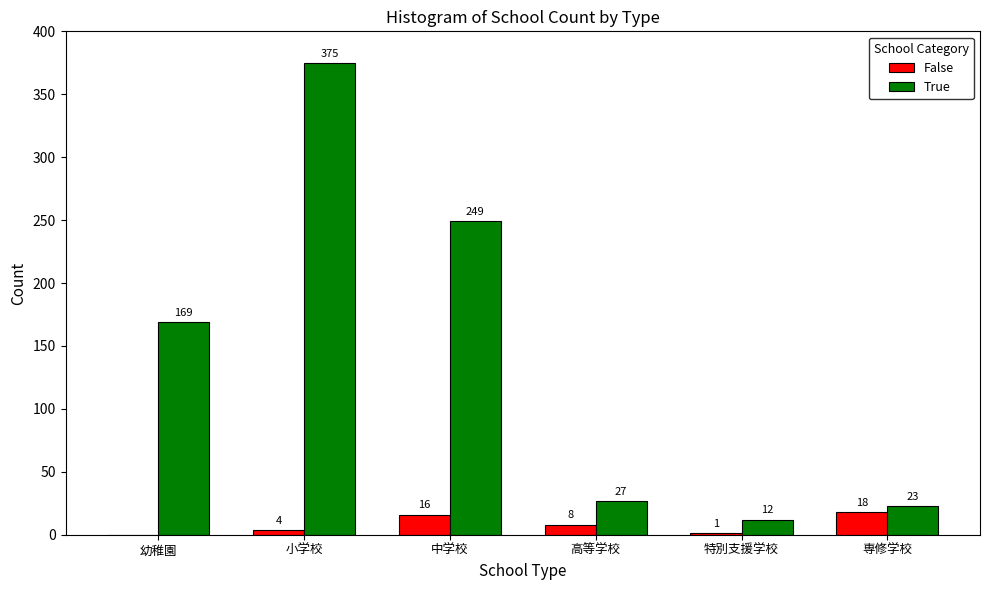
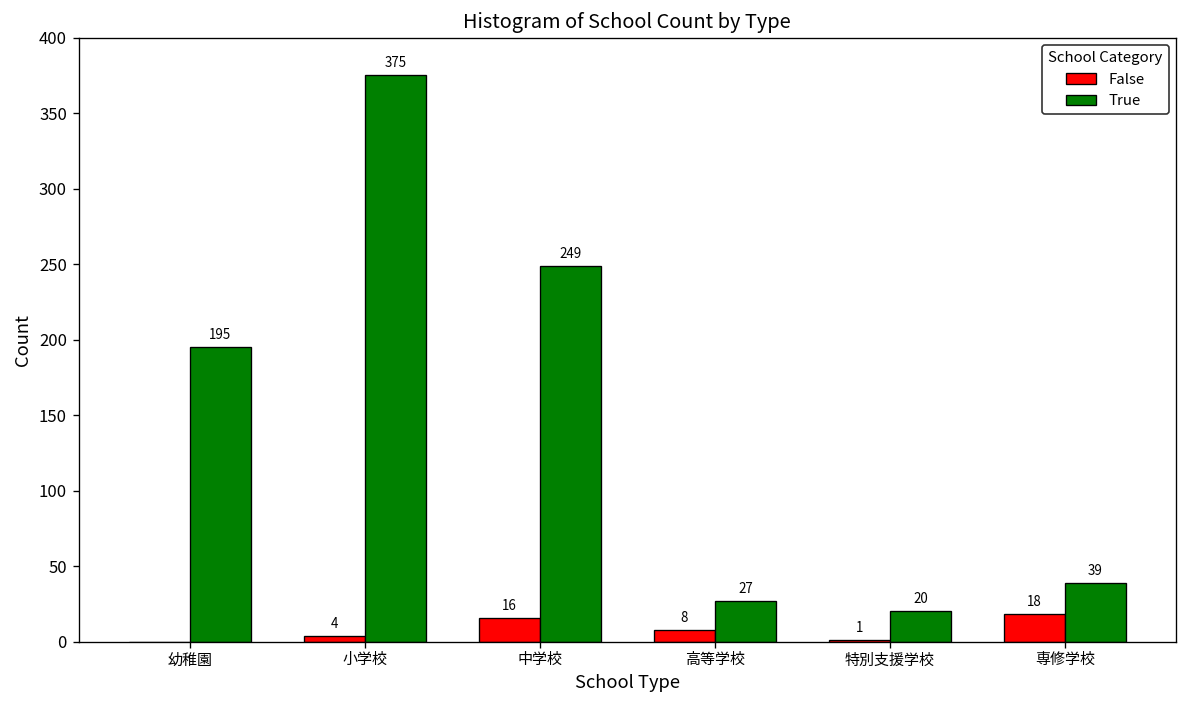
True, 幼稚園: 169 -> 195
True, 特別支援学校: 12 -> 20
True, 専修学校: 23 -> 39
